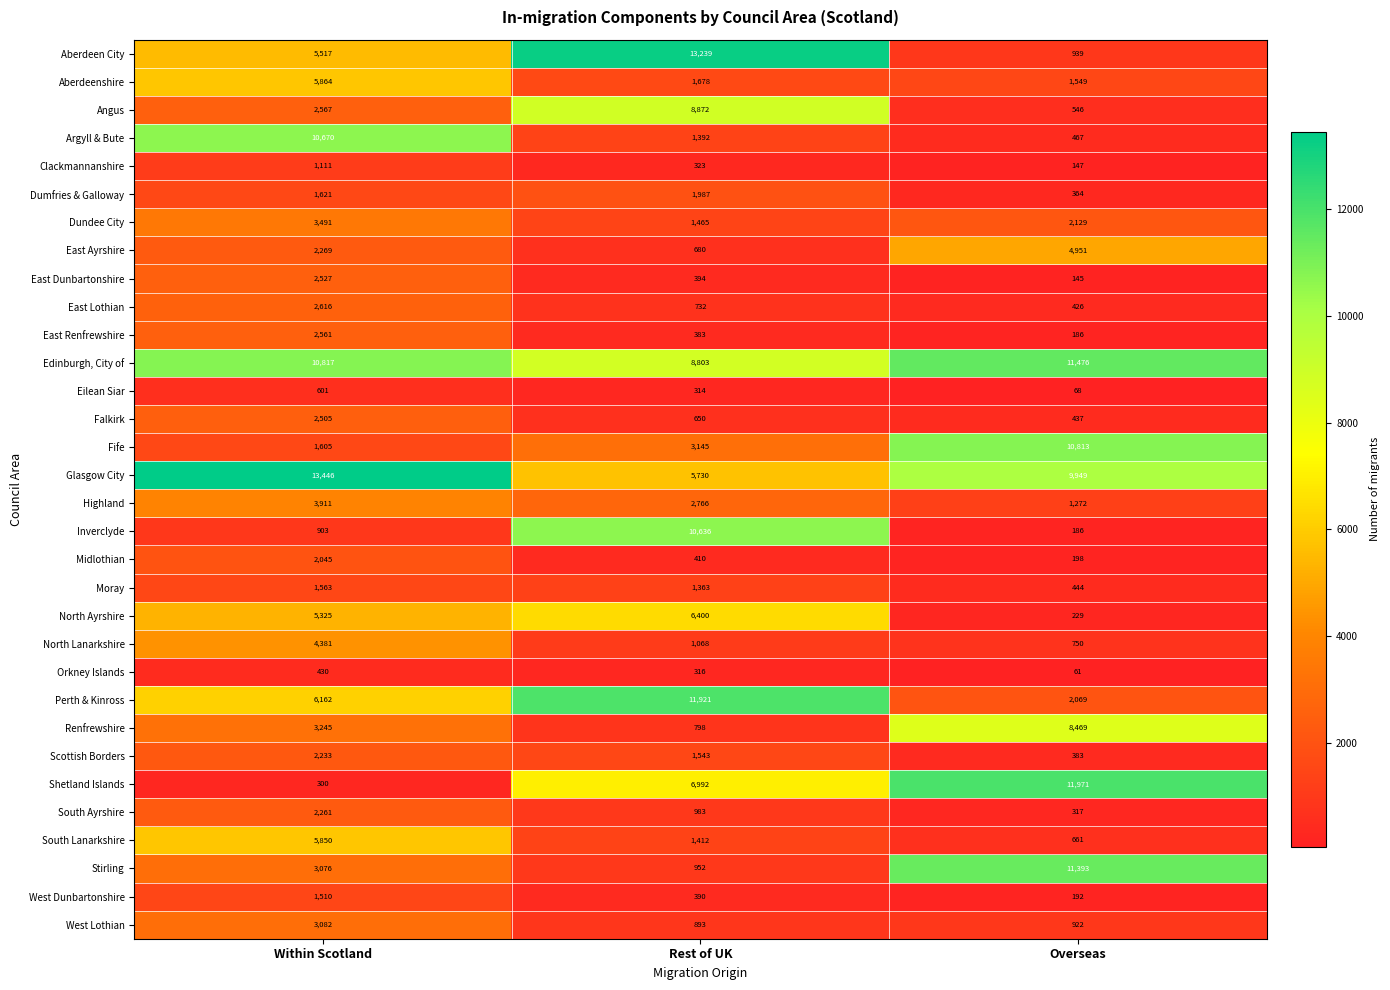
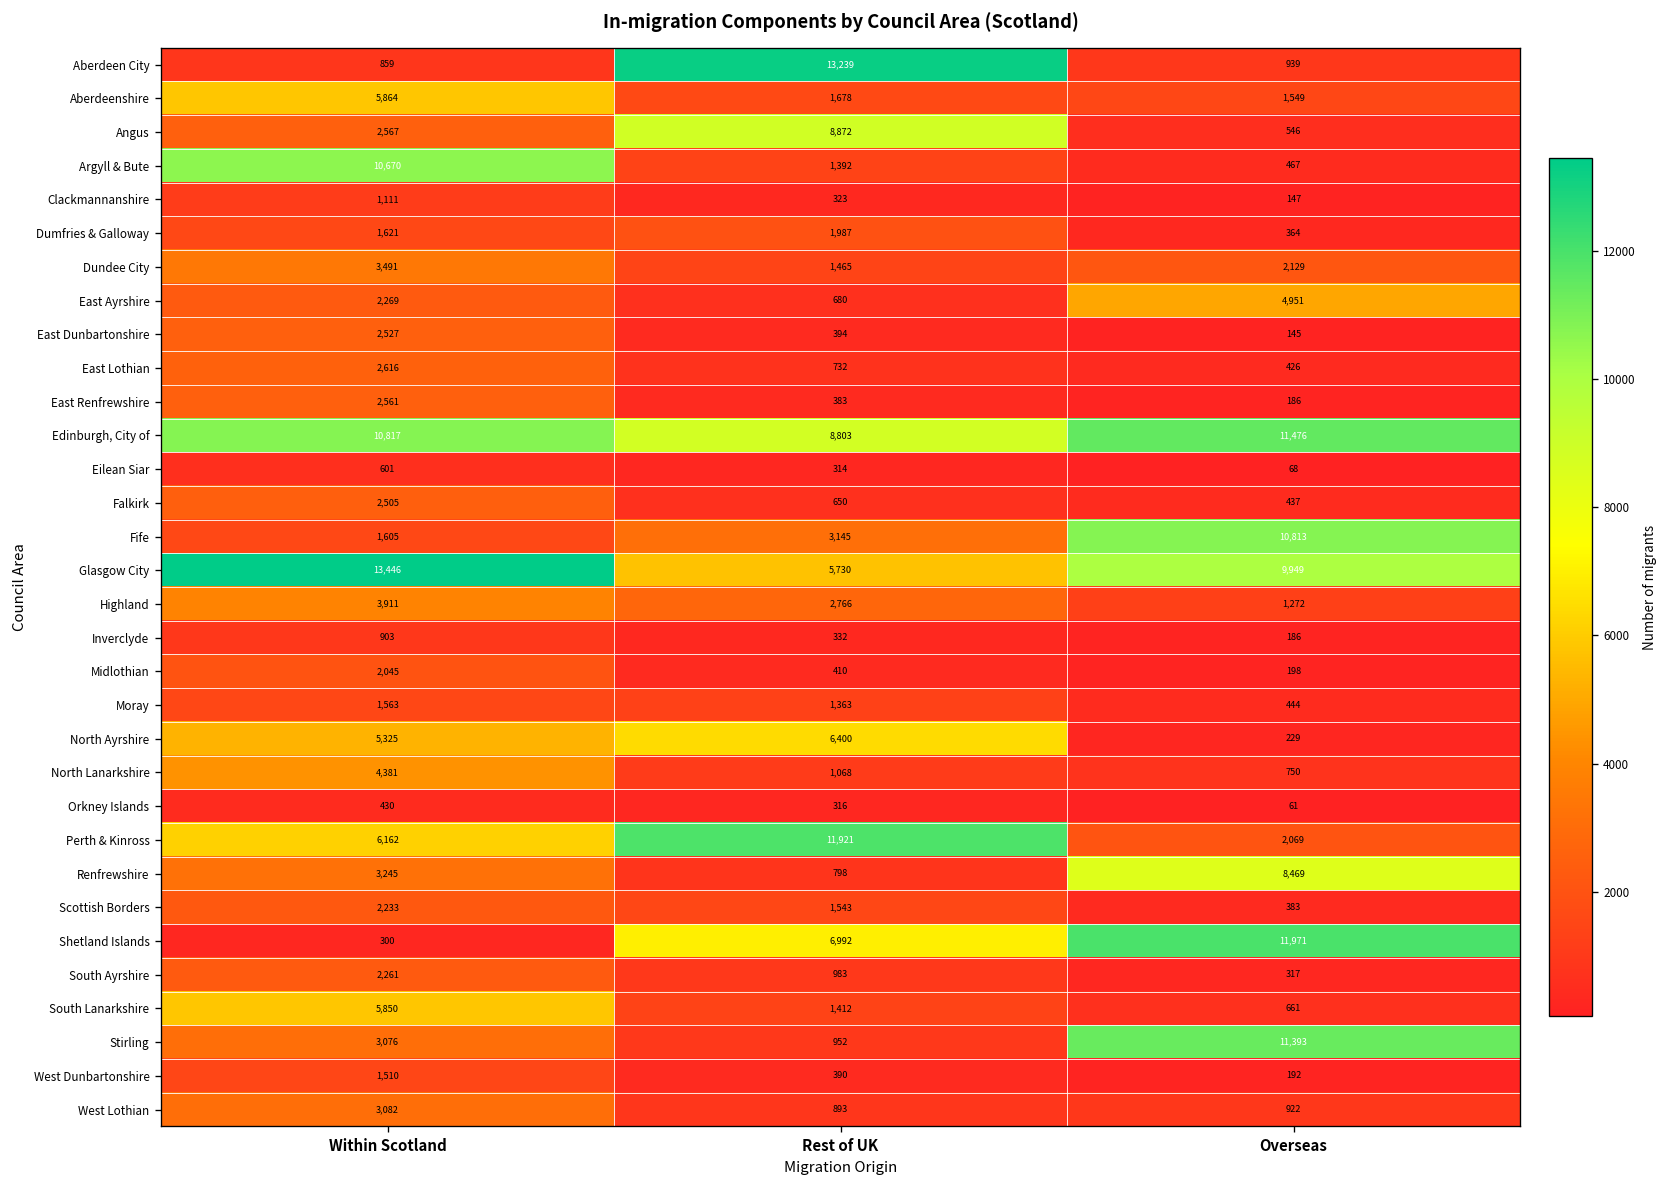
Aberdeen City, Within Scotland: 5,517 -> 859
Inverclyde, Rest of UK: 10,636 -> 332
